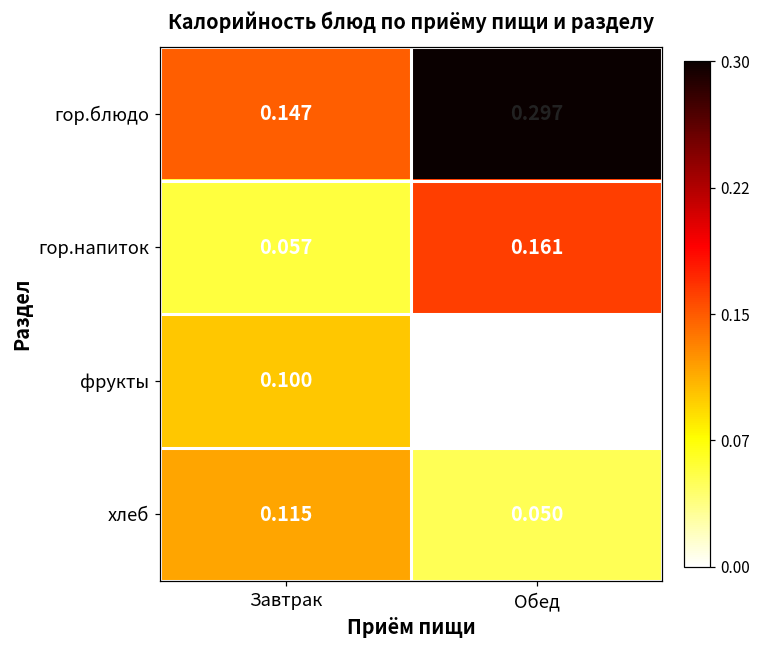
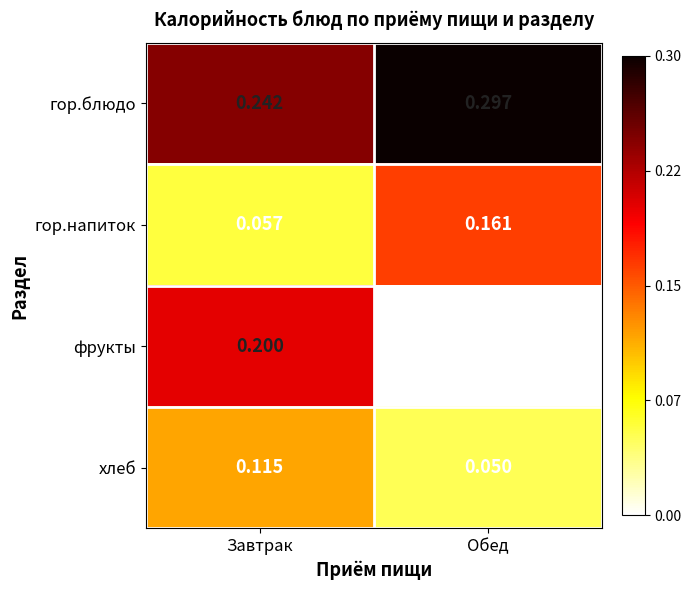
гор.блюдо, Завтрак: 0.147 -> 0.242
фрукты, Завтрак: 0.100 -> 0.200
